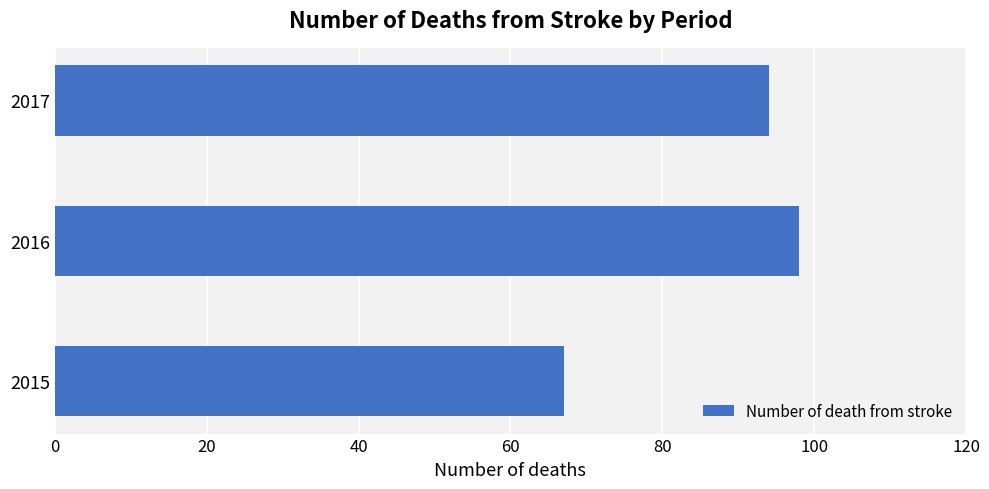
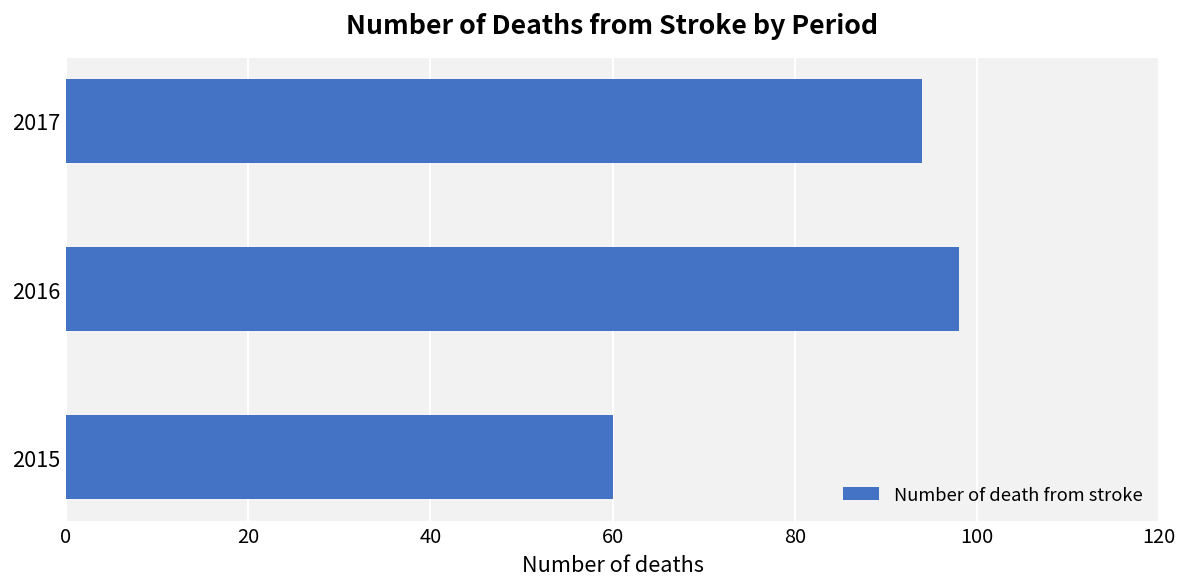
2015: 67 -> 60
